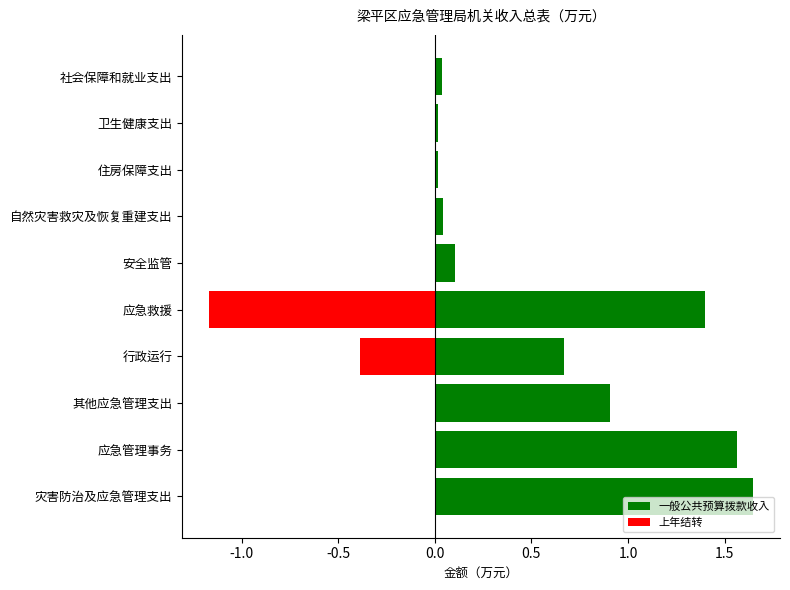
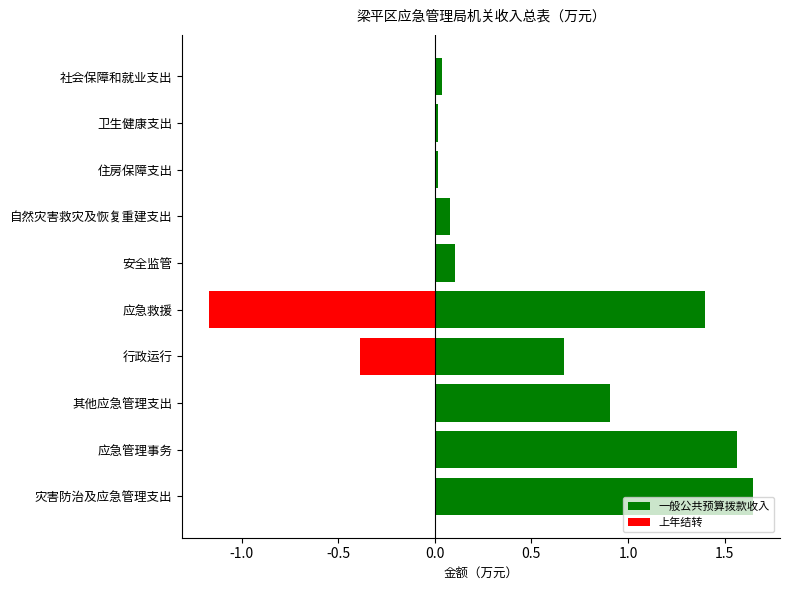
一般公共预算拨款收入, 自然灾害救灾及恢复重建支出: 0.04 -> 0.08
